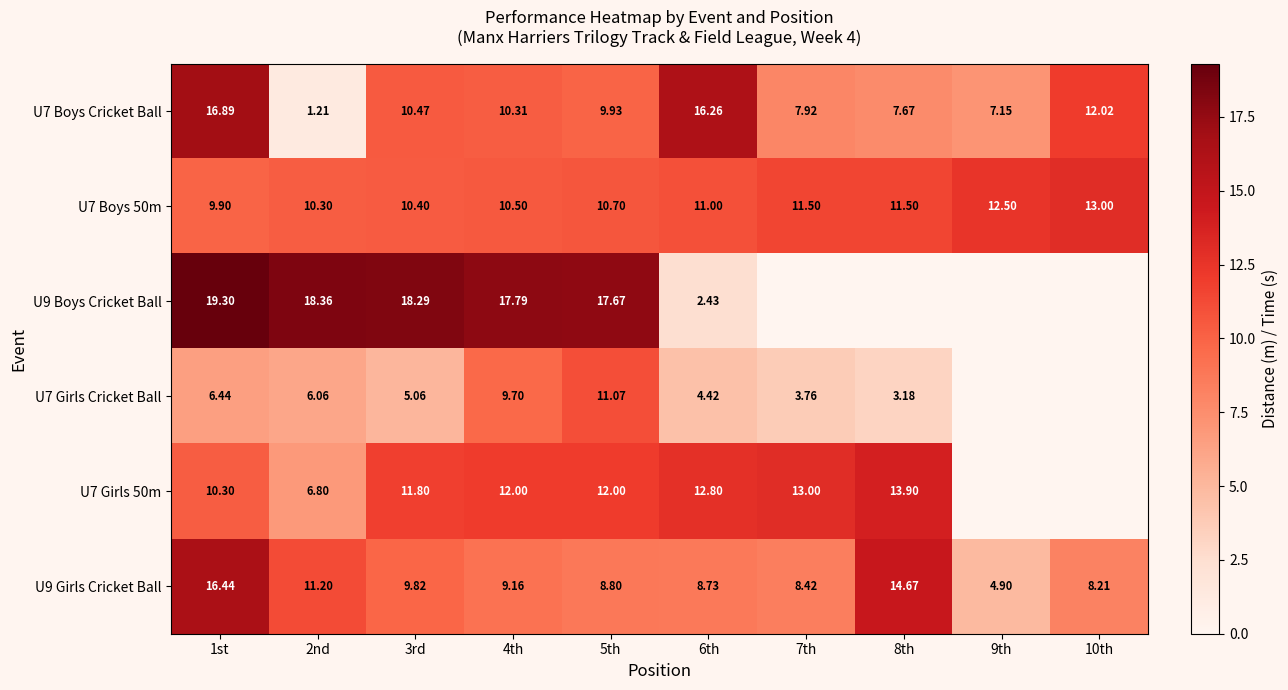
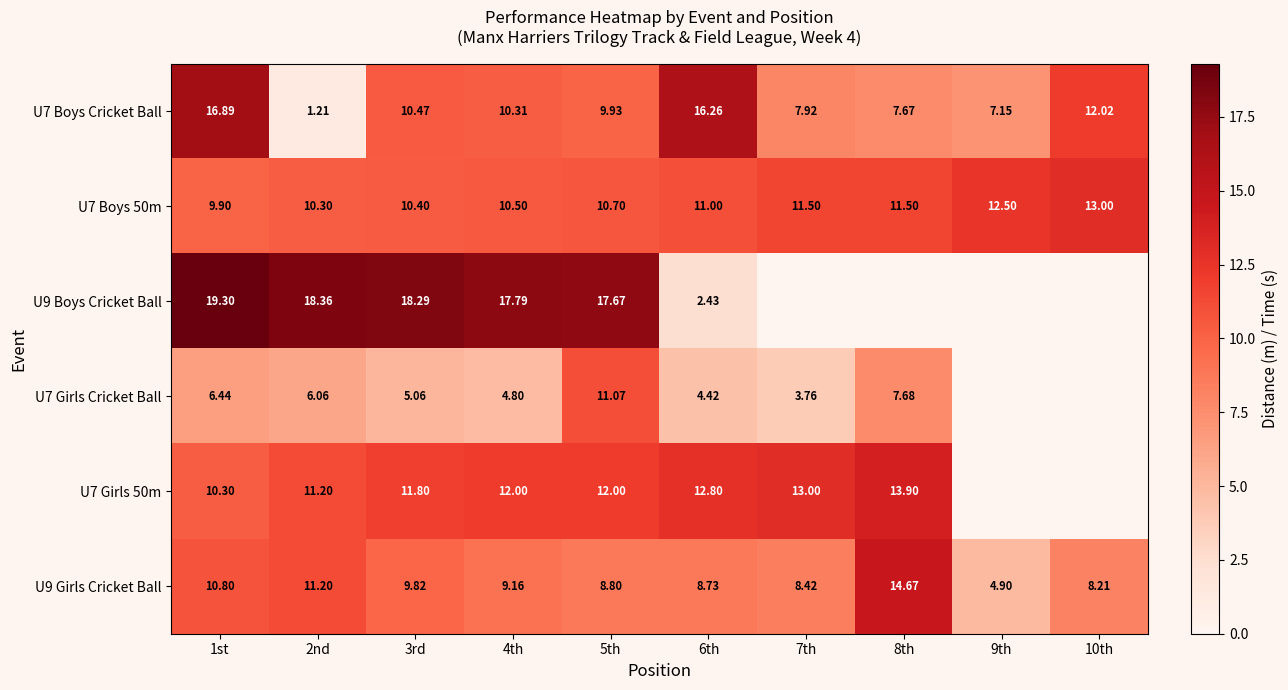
U7 Girls Cricket Ball, 4th: 9.70 -> 4.80
U7 Girls Cricket Ball, 8th: 3.18 -> 7.68
U7 Girls 50m, 2nd: 6.80 -> 11.20
U9 Girls Cricket Ball, 1st: 16.44 -> 10.80
